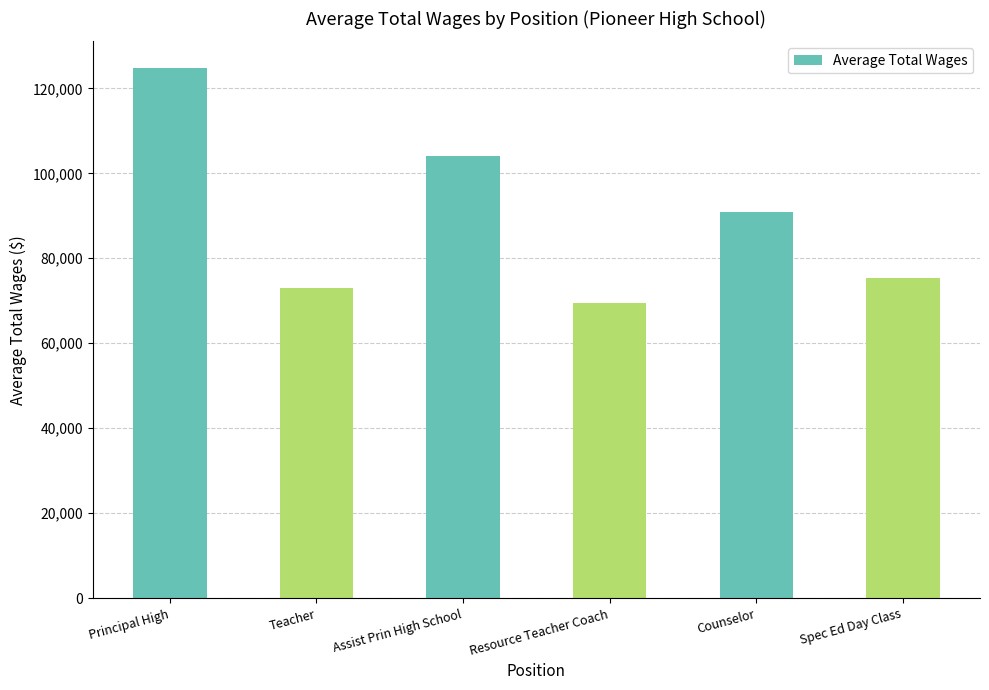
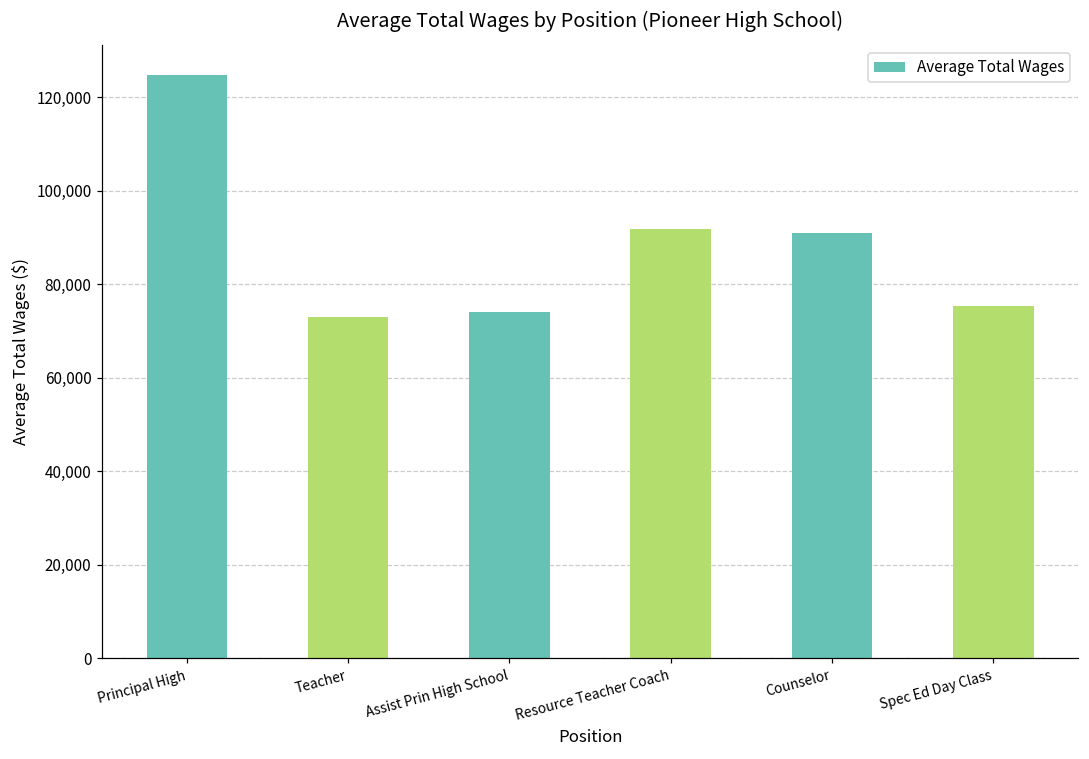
Assist Prin High School: 104,000 -> 74,000
Resource Teacher Coach: 70,000 -> 92,000
